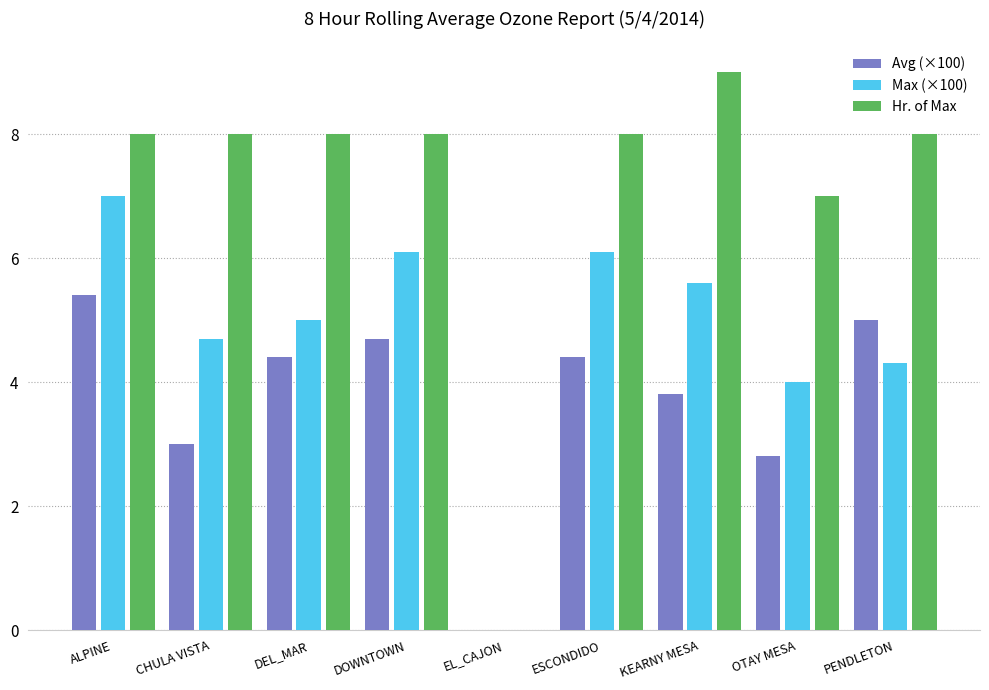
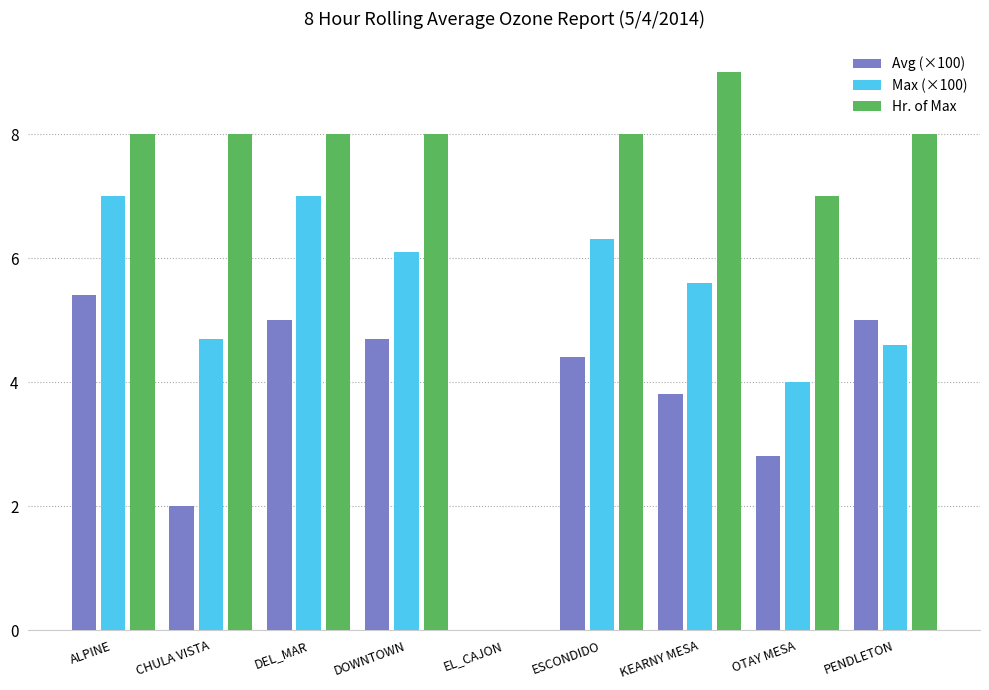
Avg (×100), CHULA VISTA: 3.0 -> 2.0
Avg (×100), DEL_MAR: 4.4 -> 5.0
Max (×100), DEL_MAR: 5.0 -> 7.0
Max (×100), ESCONDIDO: 6.1 -> 6.3
Max (×100), PENDLETON: 4.3 -> 4.6
